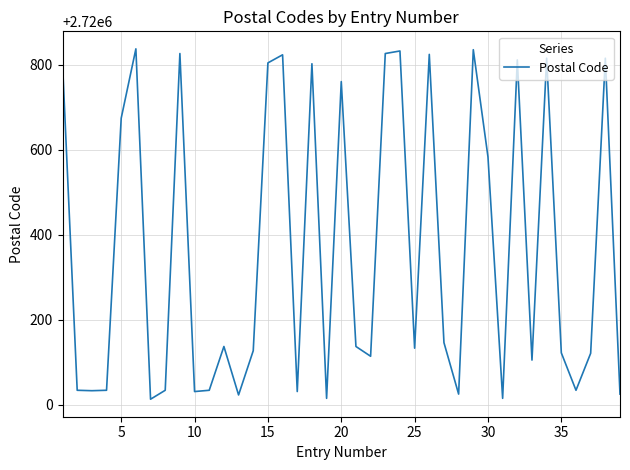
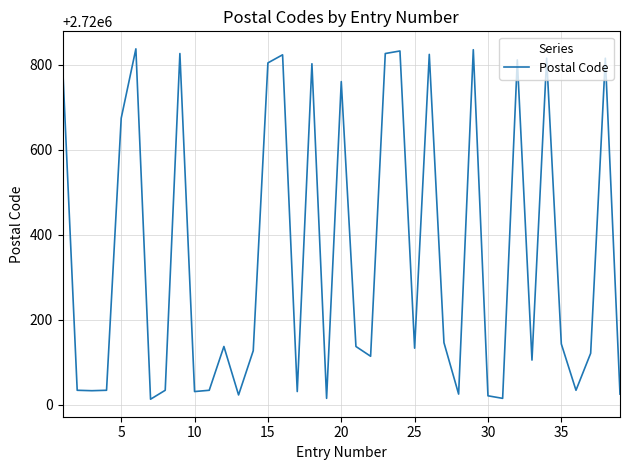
30: 2720580 -> 2720020
35: 2720120 -> 2720140
